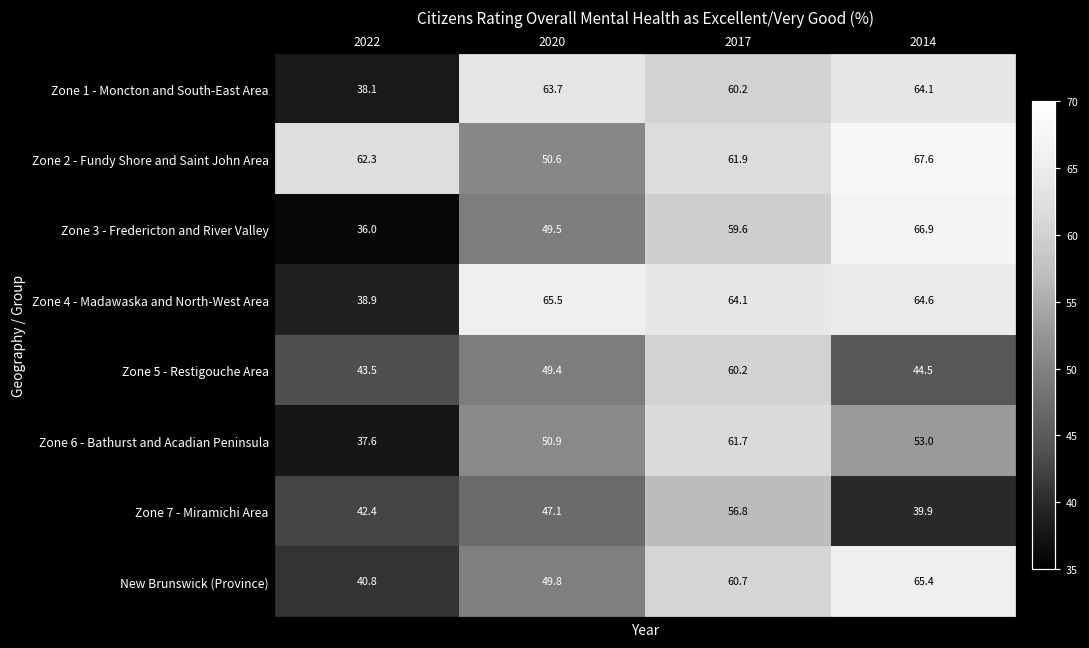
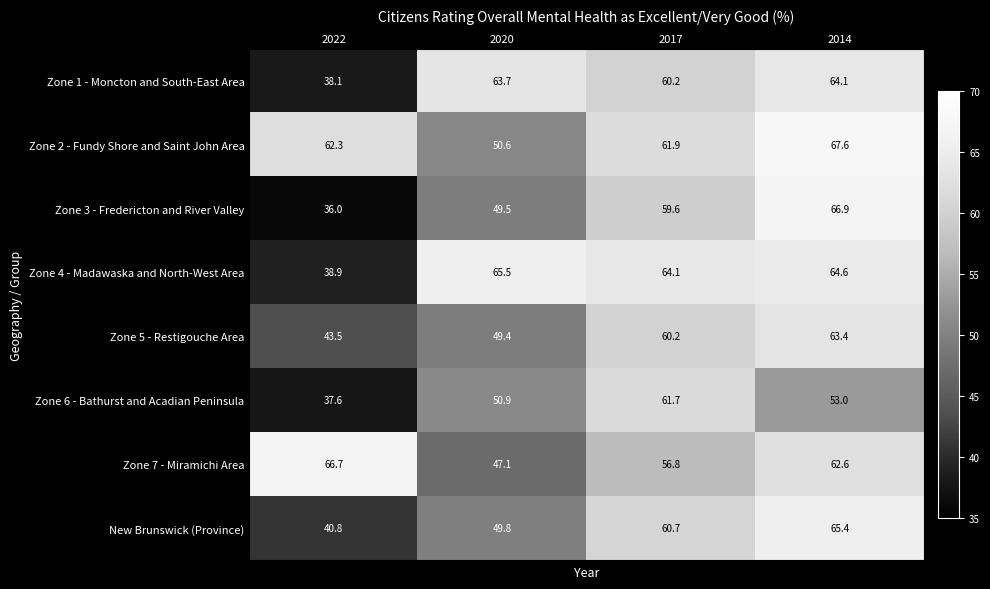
Zone 5 - Restigouche Area, 2014: 44.5 -> 63.4
Zone 7 - Miramichi Area, 2022: 42.4 -> 66.7
Zone 7 - Miramichi Area, 2014: 39.9 -> 62.6
